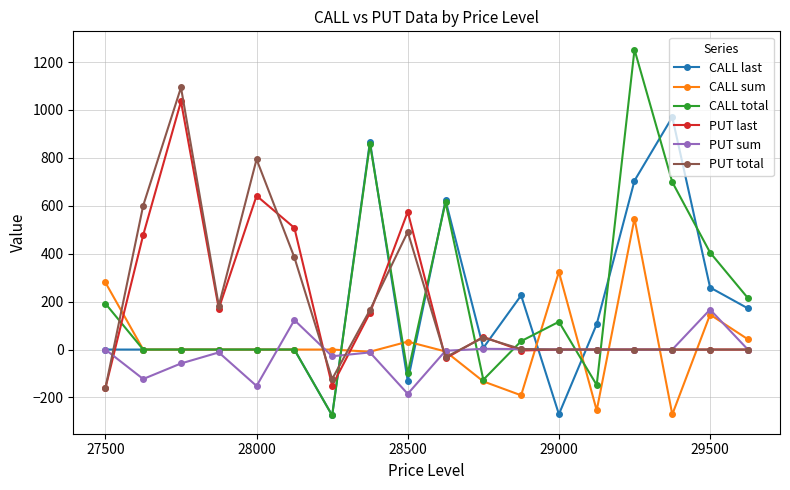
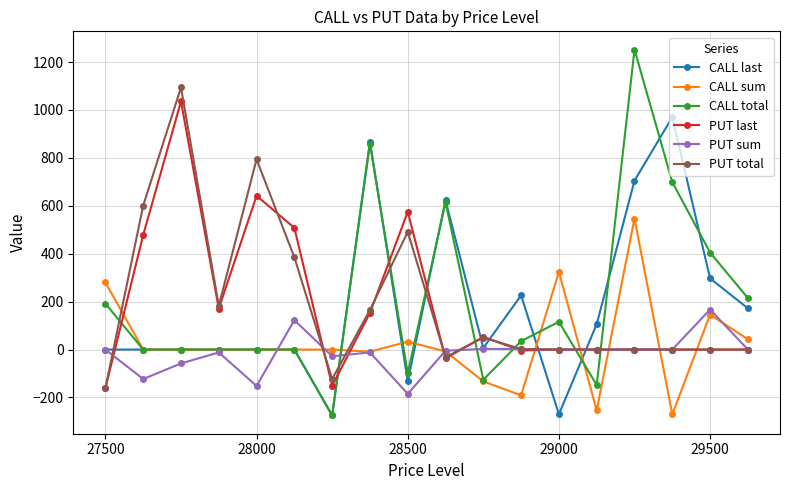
CALL last, 29500: 260 -> 300
